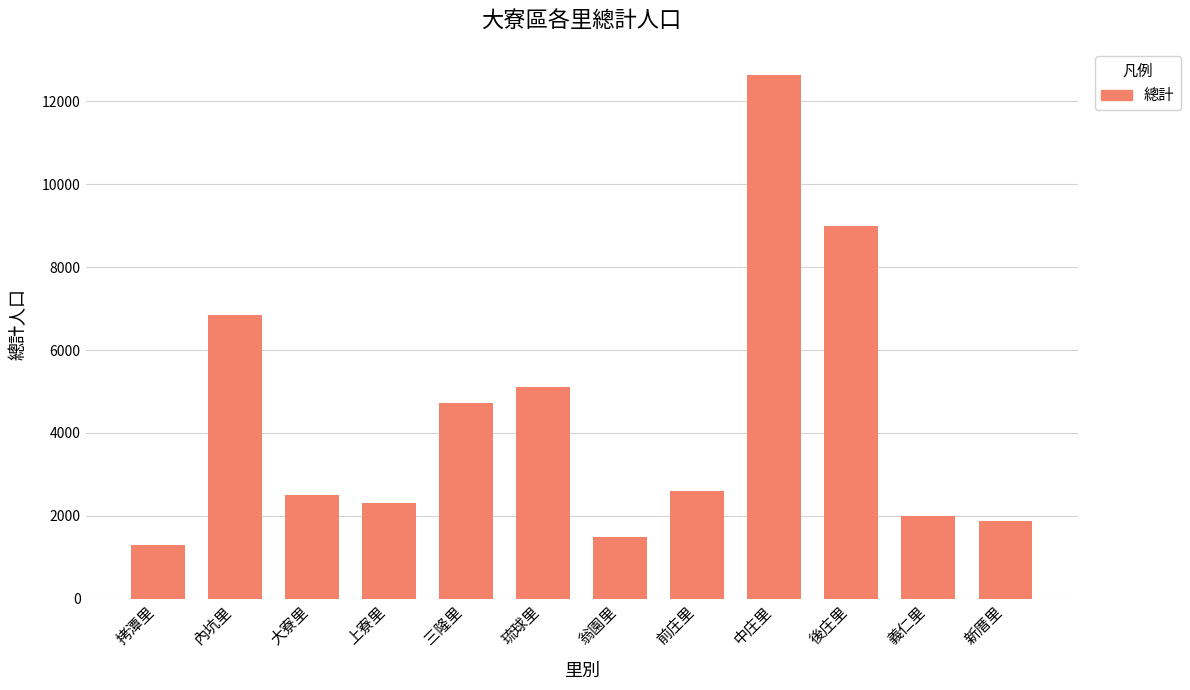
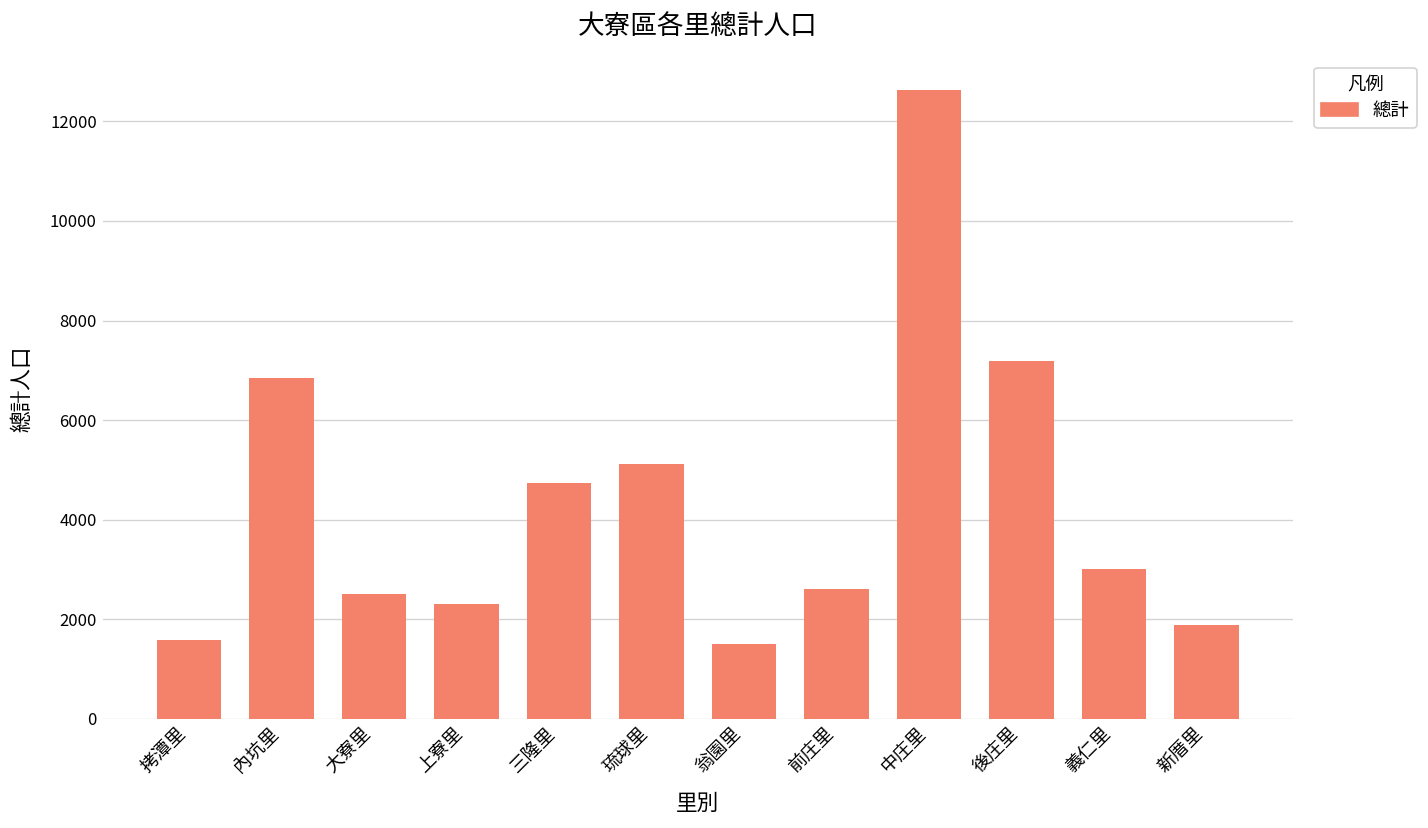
拷潭里: 1300 -> 1600
後庄里: 9000 -> 7200
義仁里: 2000 -> 3000
